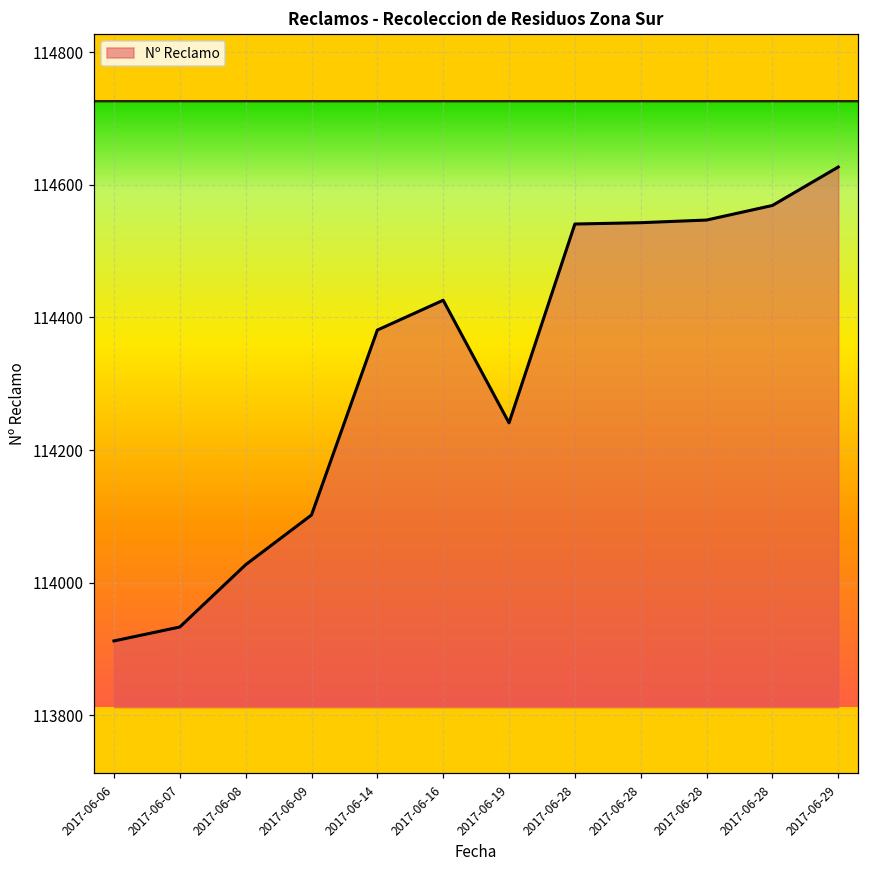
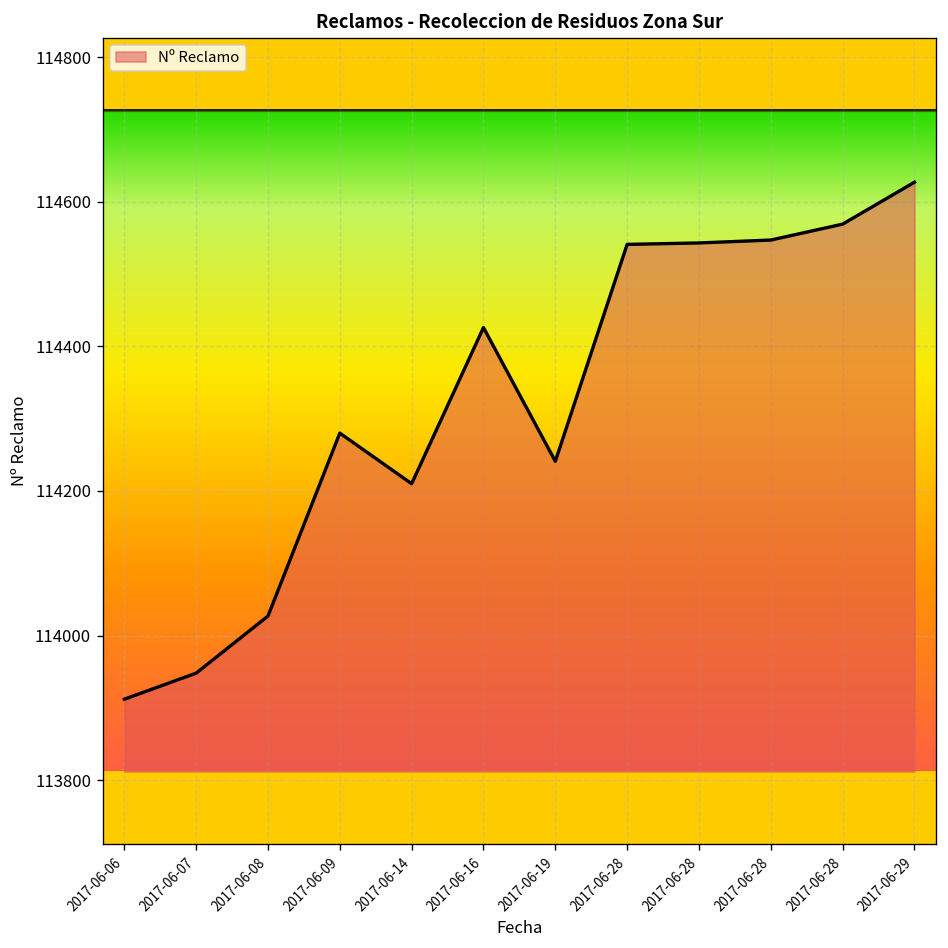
2017-06-07: 113930 -> 113950
2017-06-09: 114100 -> 114280
2017-06-14: 114380 -> 114210
